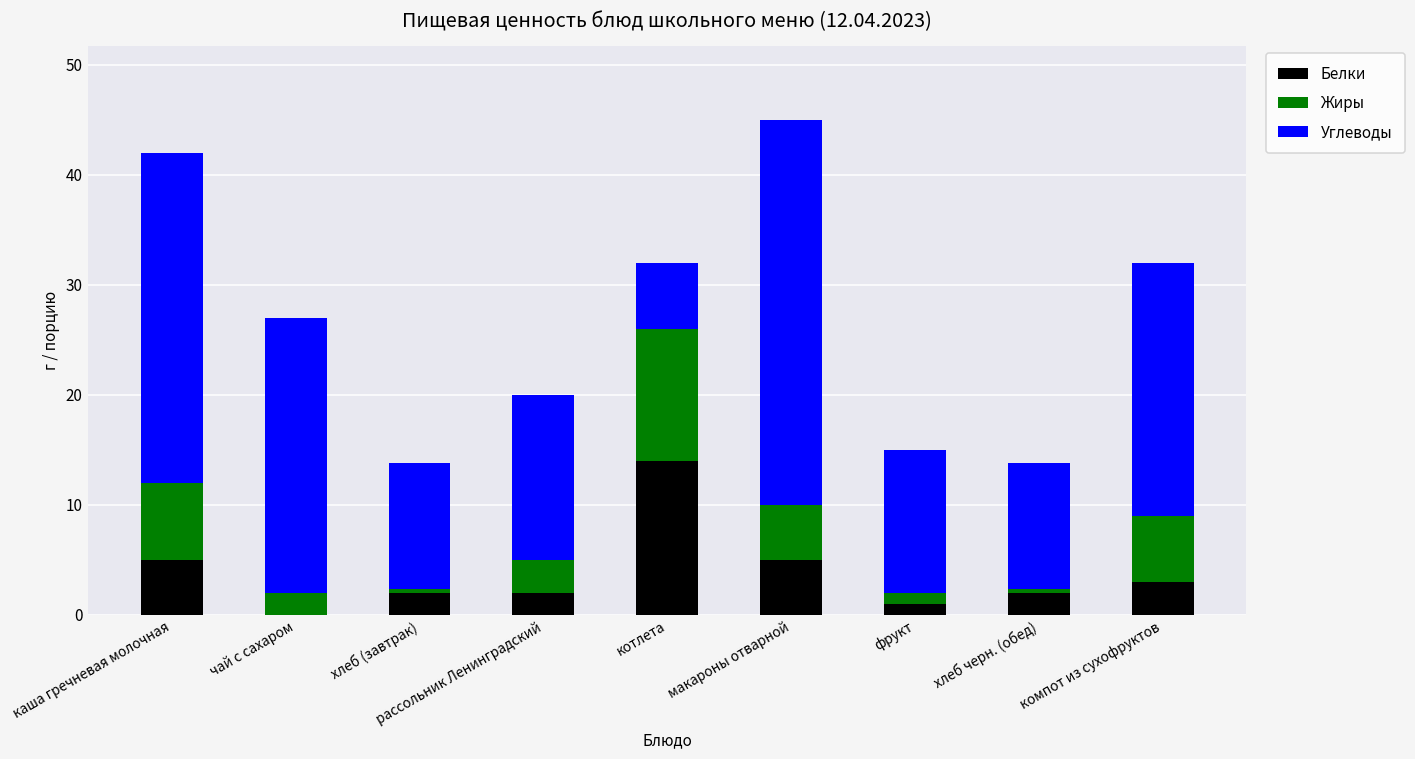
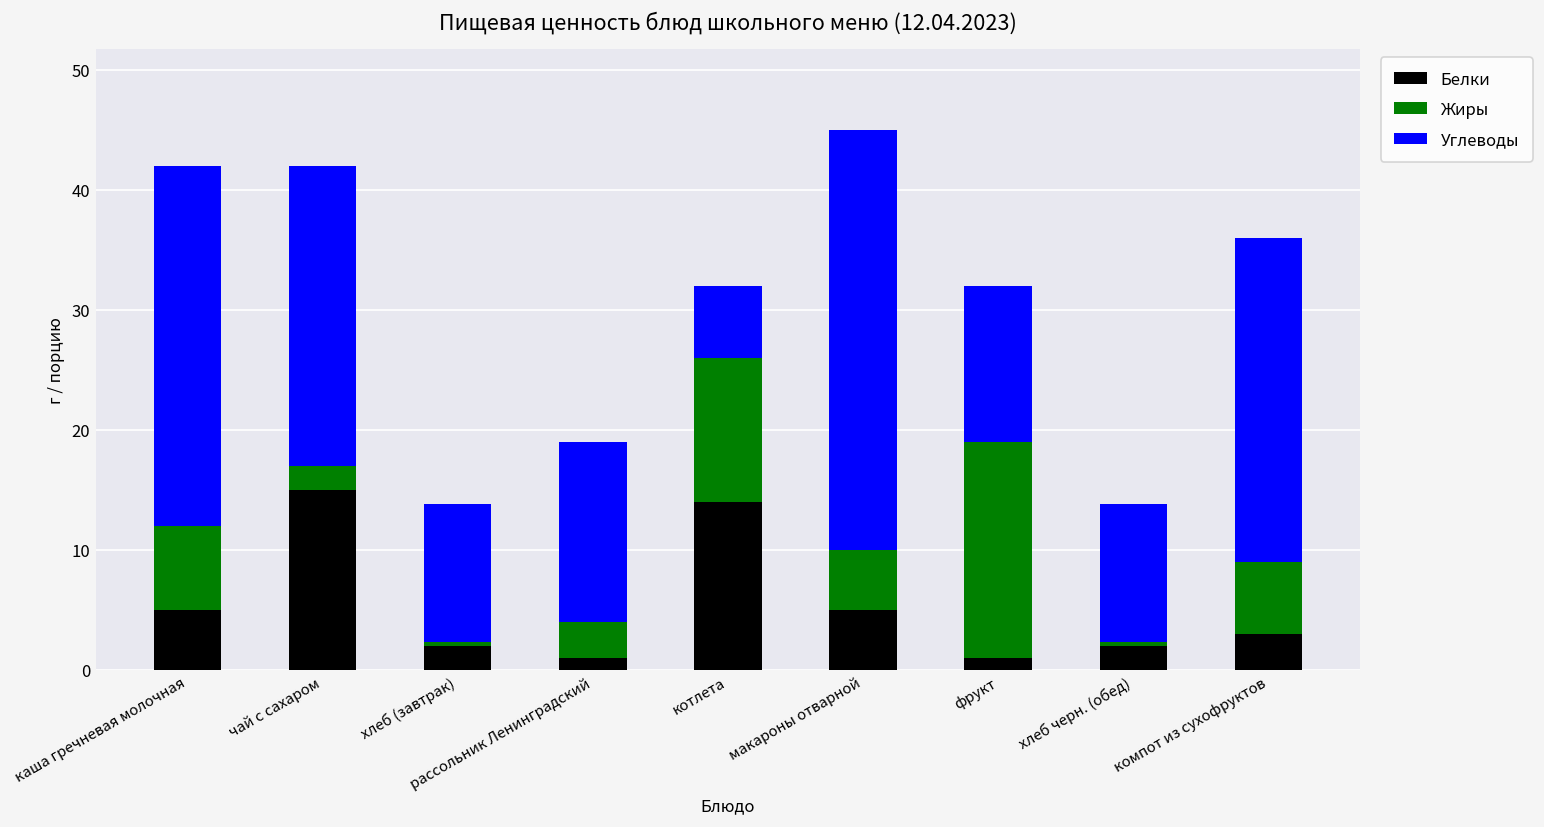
Белки, чай с сахаром: 0 -> 15
Белки, рассольник Ленинградский: 2 -> 1
Жиры, фрукт: 1 -> 18
Углеводы, компот из сухофруктов: 23 -> 27
